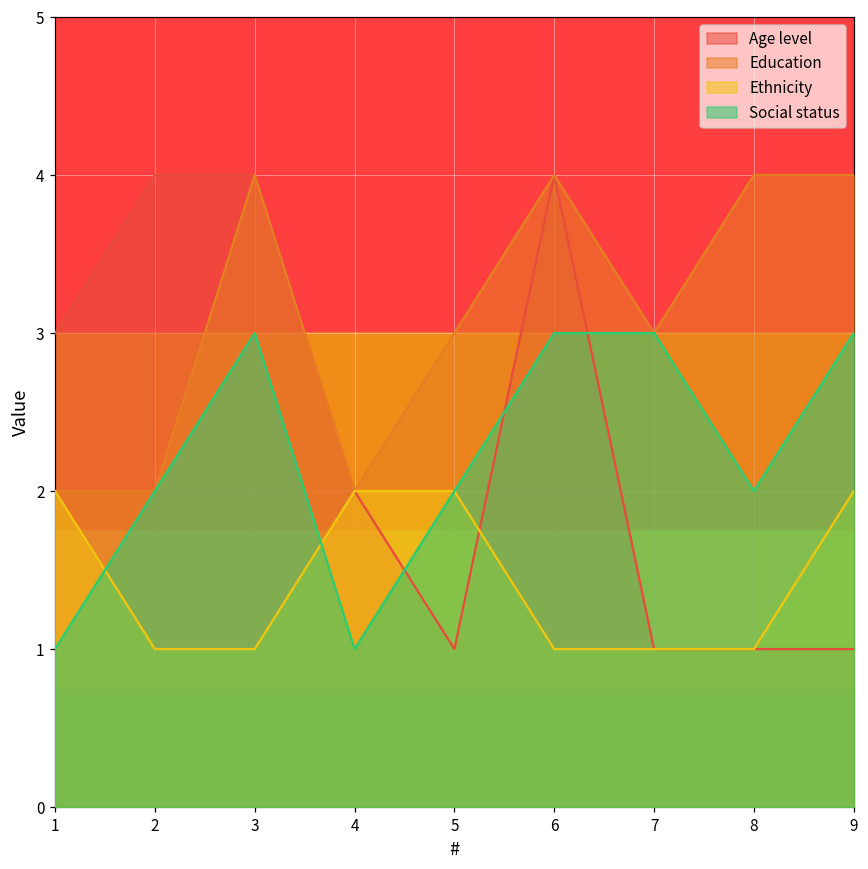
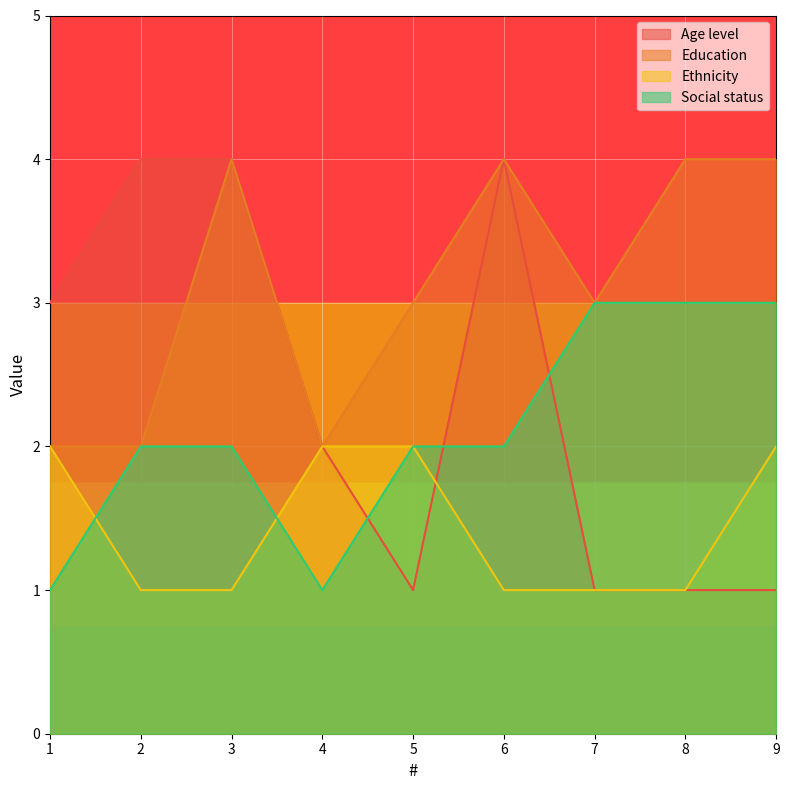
Social status, 3: 3 -> 2
Social status, 6: 3 -> 2
Social status, 8: 2 -> 3
